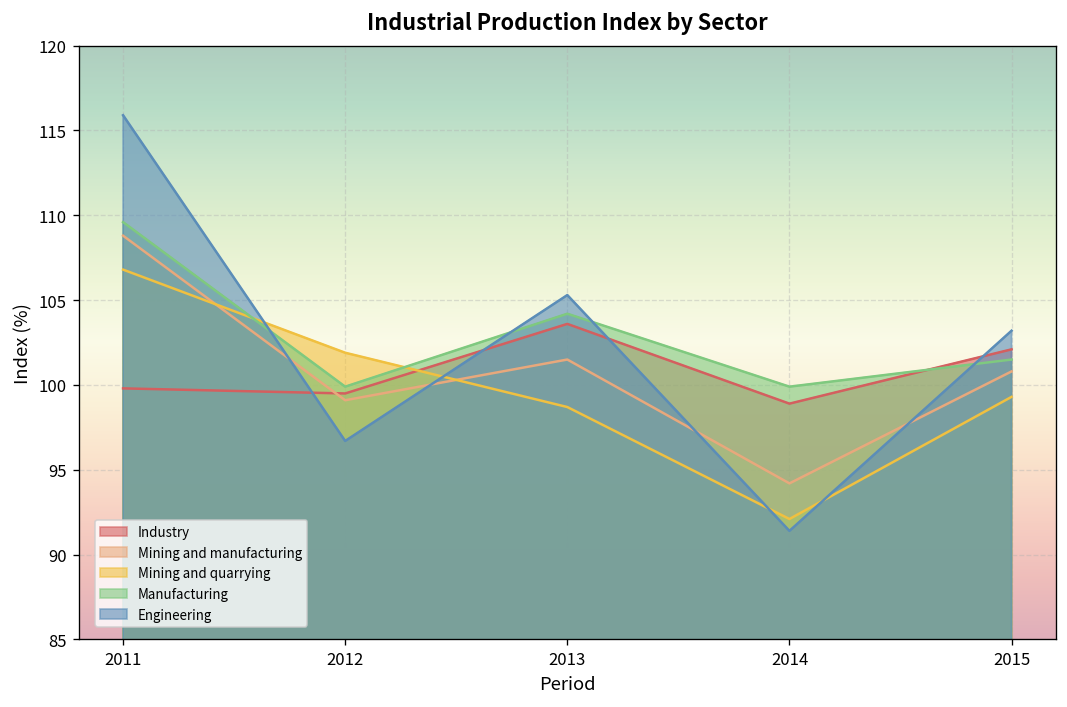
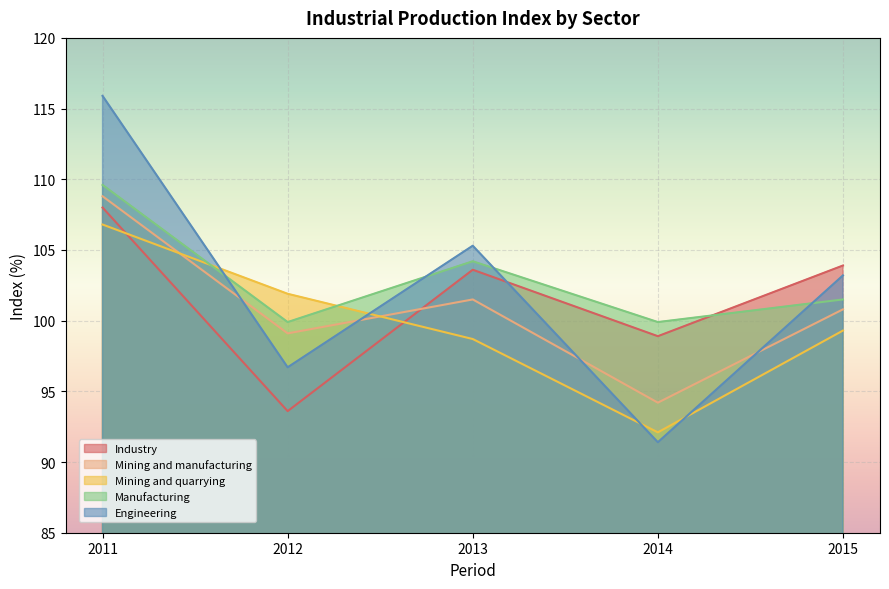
Industry, 2011: 99.8 -> 108.0
Industry, 2012: 99.5 -> 93.6
Industry, 2015: 102.1 -> 103.9
